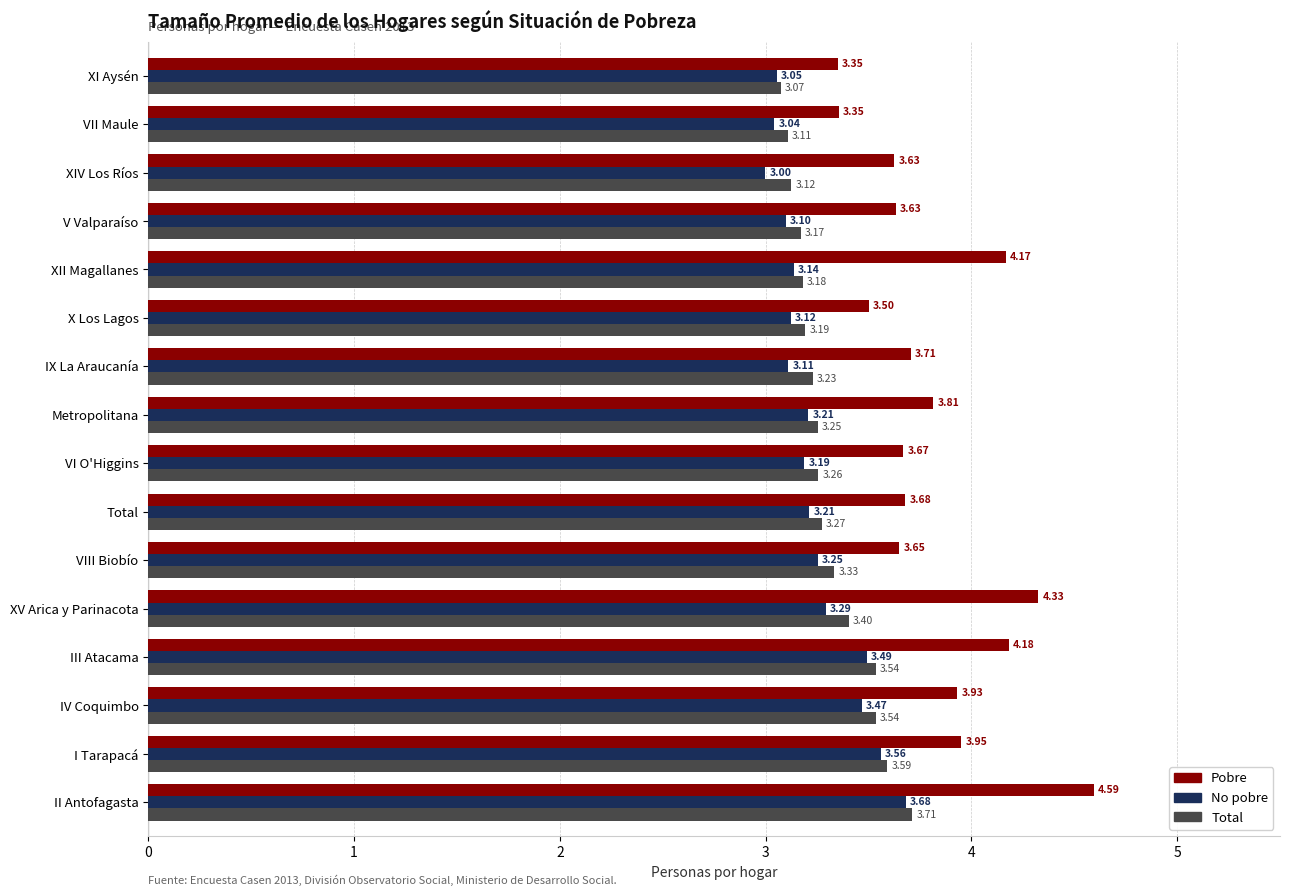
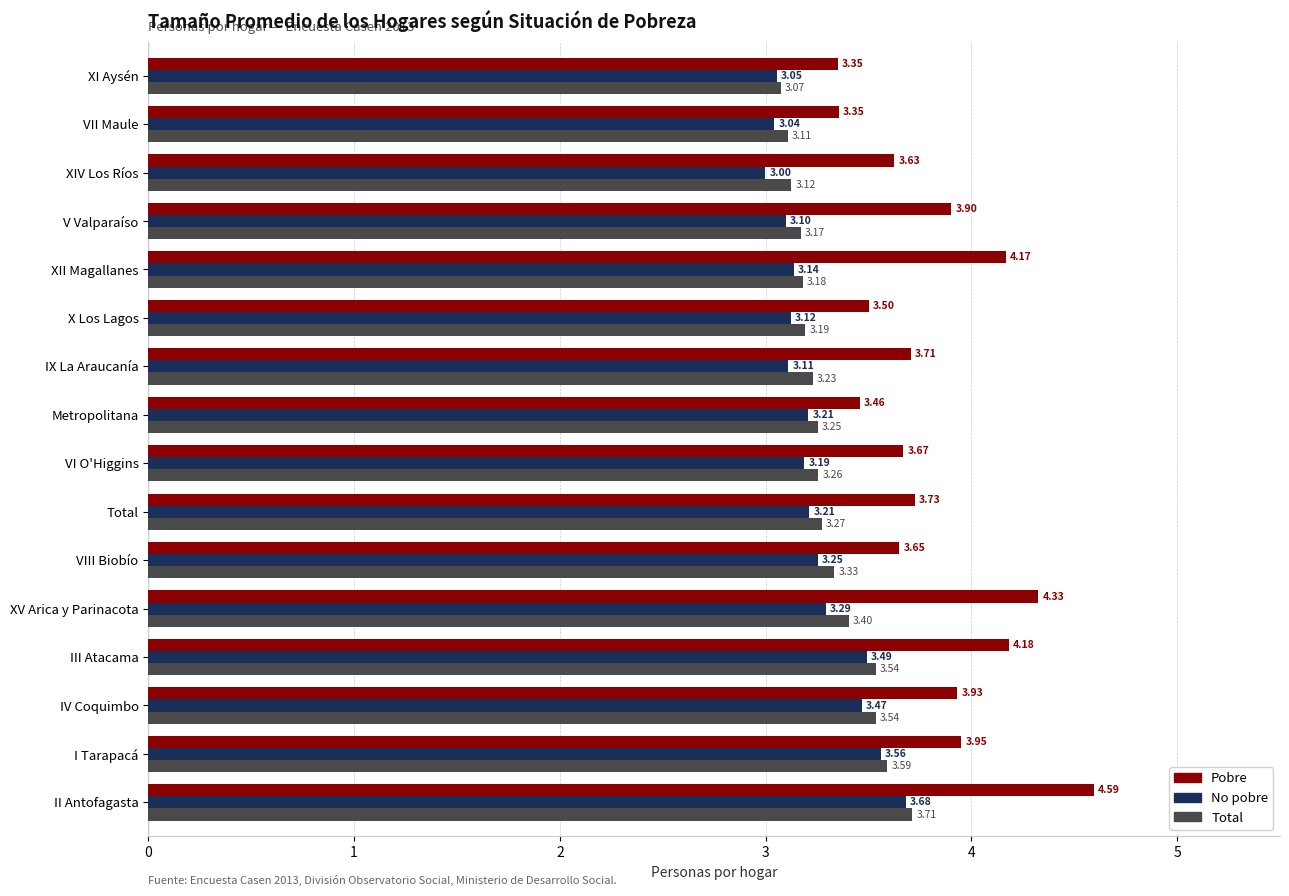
Pobre, V Valparaíso: 3.63 -> 3.90
Pobre, Metropolitana: 3.81 -> 3.46
Pobre, Total: 3.68 -> 3.73
